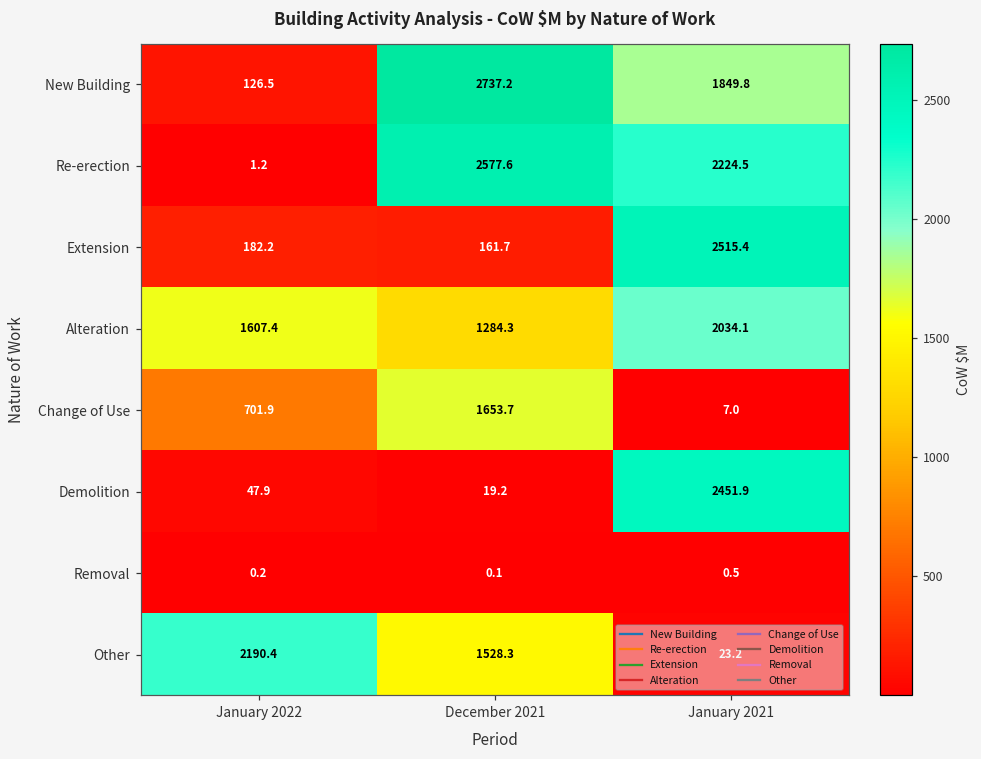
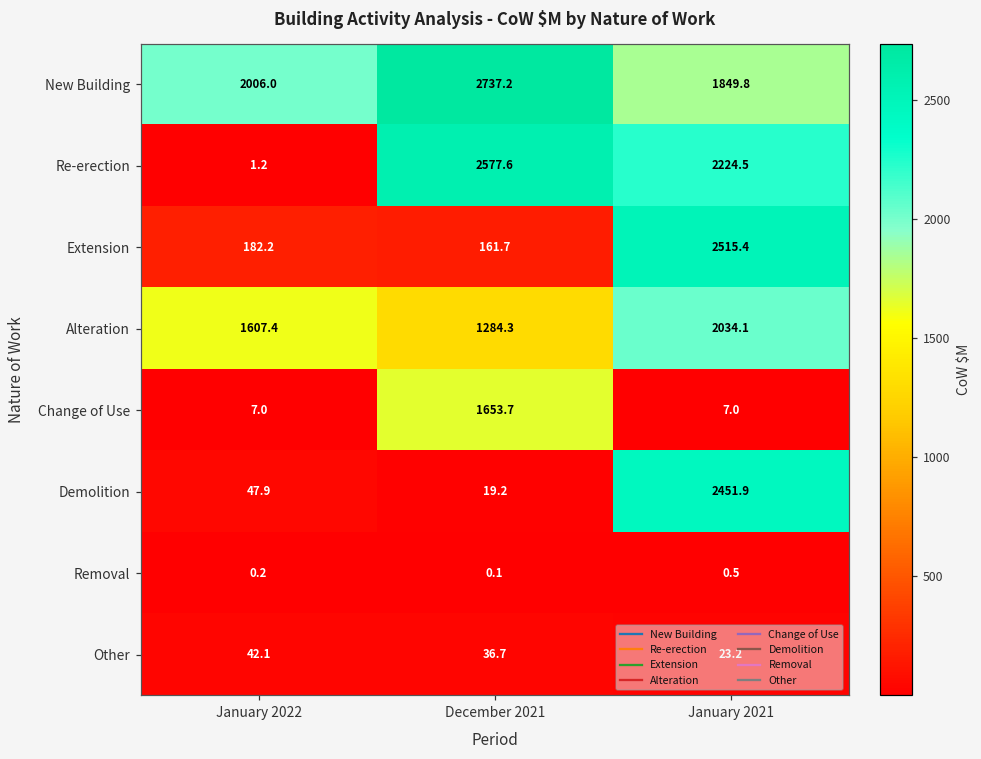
New Building, January 2022: 126.5 -> 2006.0
Change of Use, January 2022: 701.9 -> 7.0
Other, January 2022: 2190.4 -> 42.1
Other, December 2021: 1528.3 -> 36.7
